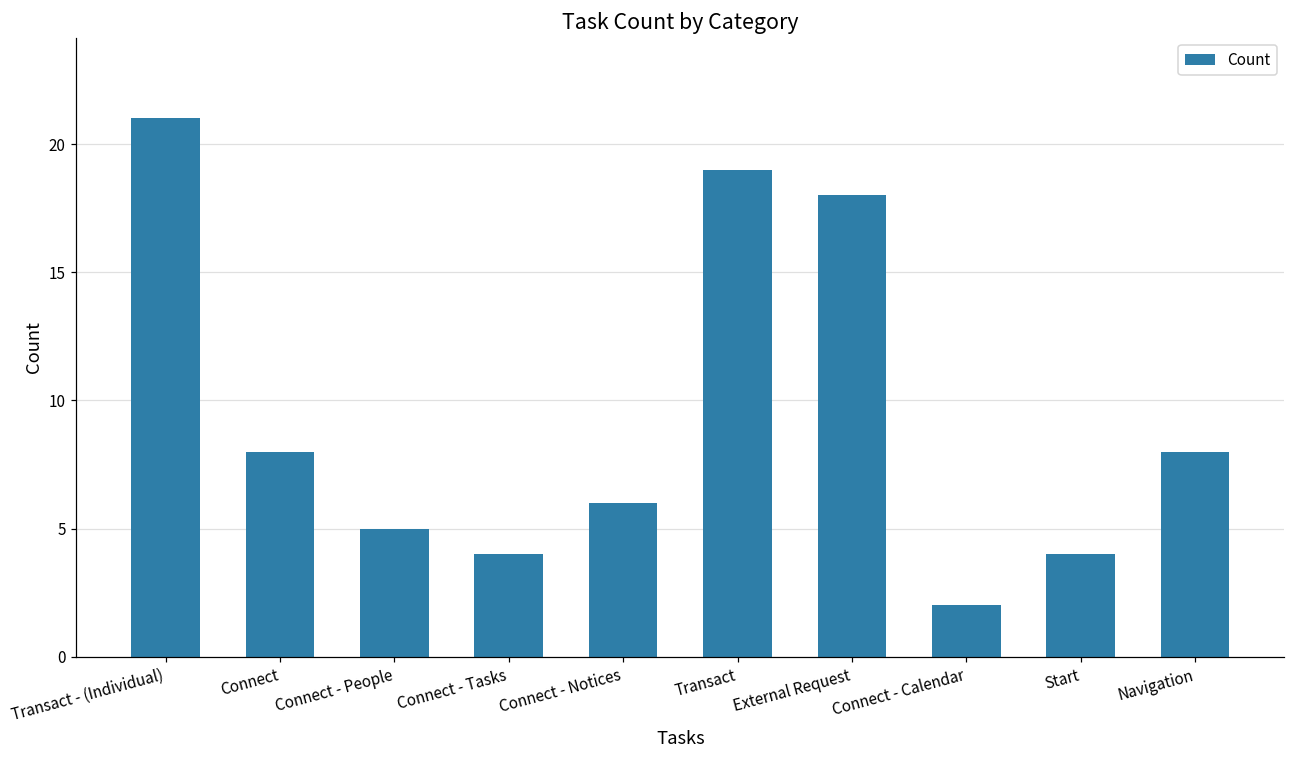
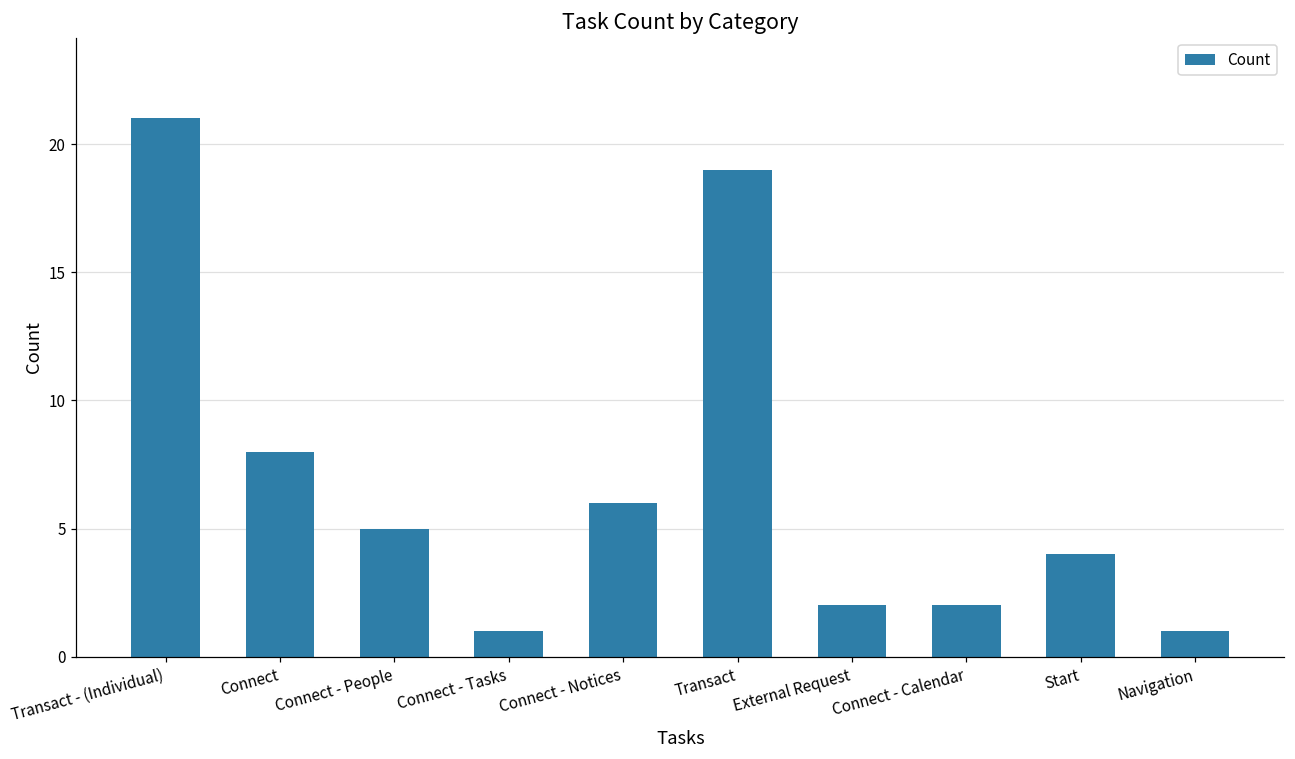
Connect - Tasks: 4 -> 1
External Request: 18 -> 2
Navigation: 8 -> 1
